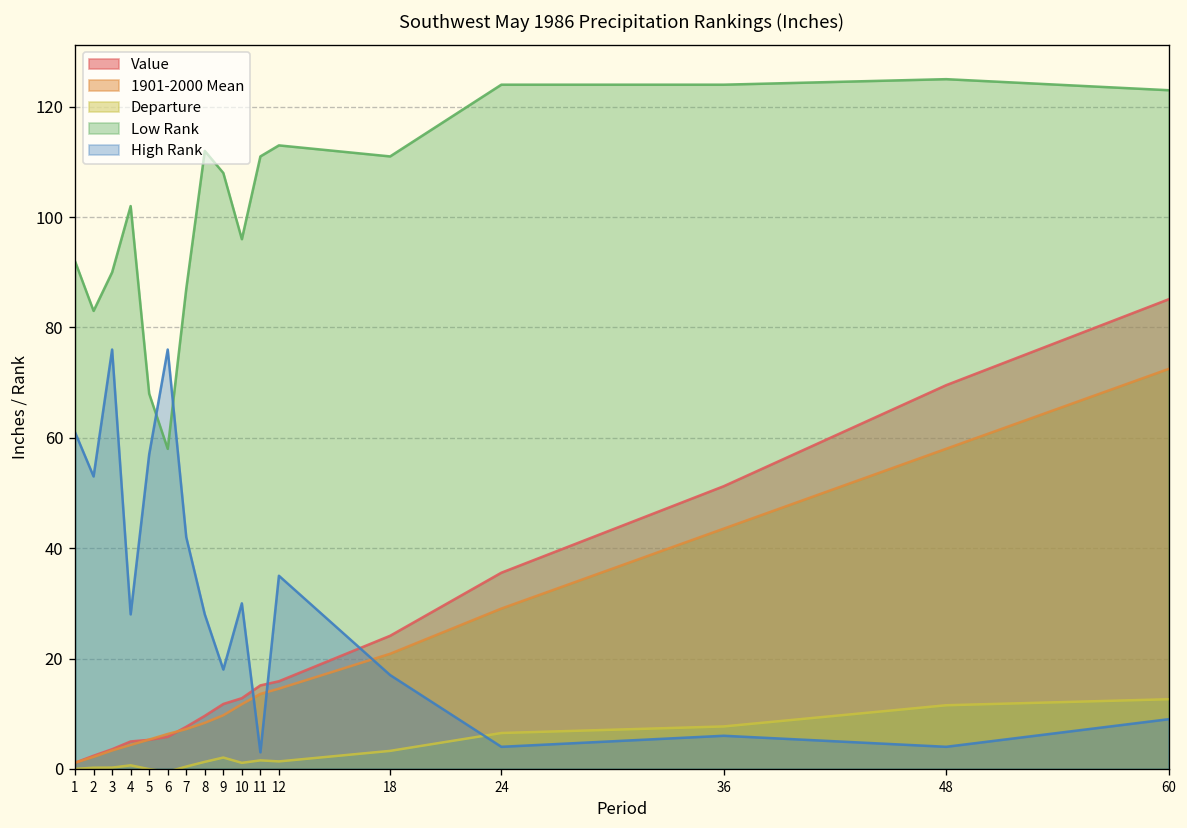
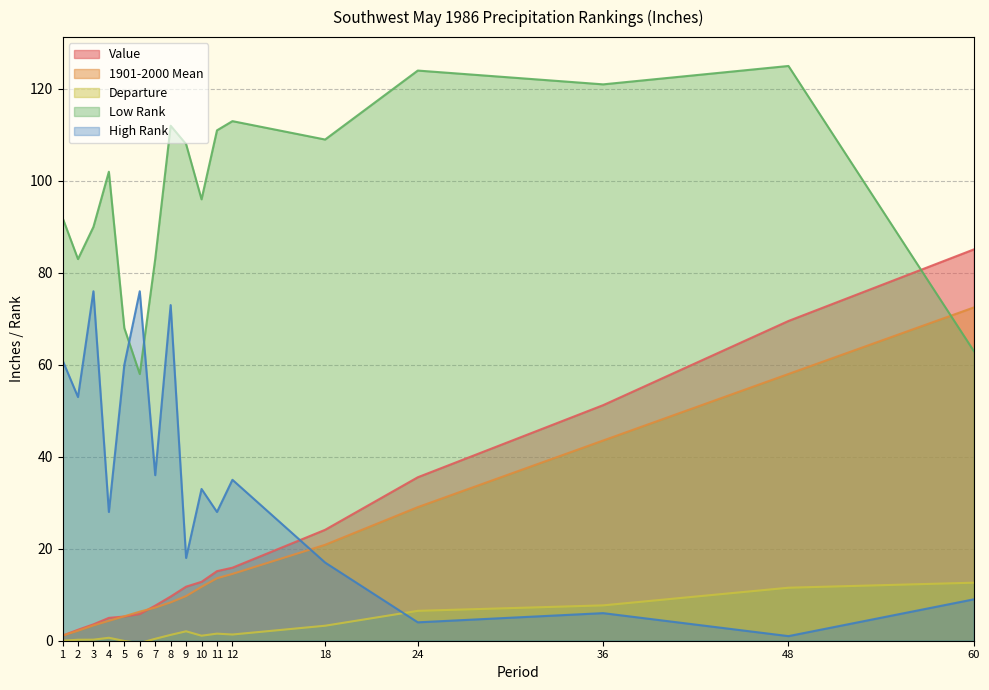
High Rank, 5: 57 -> 60
Low Rank, 7: 87 -> 83
High Rank, 7: 42 -> 36
High Rank, 8: 28 -> 73
High Rank, 10: 30 -> 33
High Rank, 11: 3 -> 28
Low Rank, 18: 111 -> 109
Low Rank, 36: 124 -> 121
High Rank, 48: 4 -> 1
Low Rank, 60: 123 -> 63
